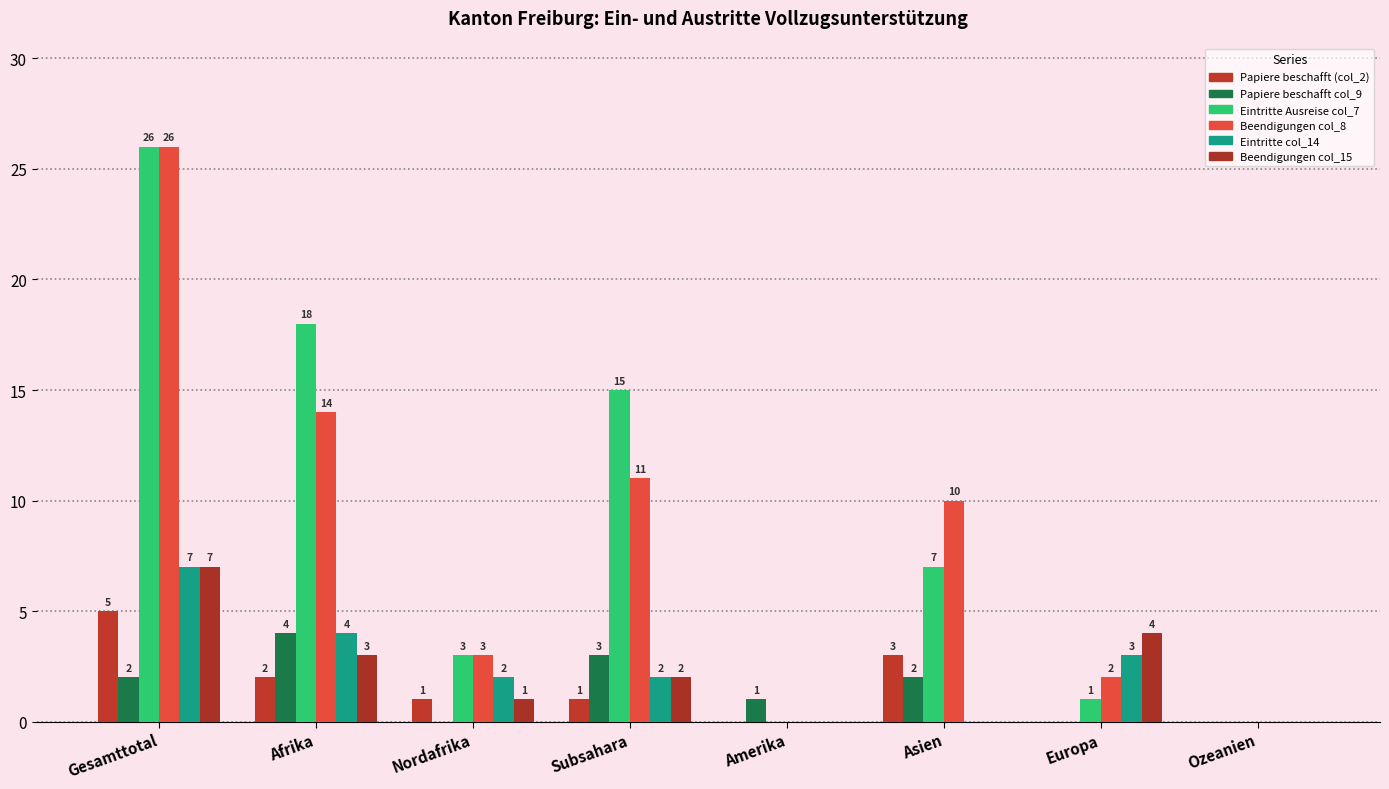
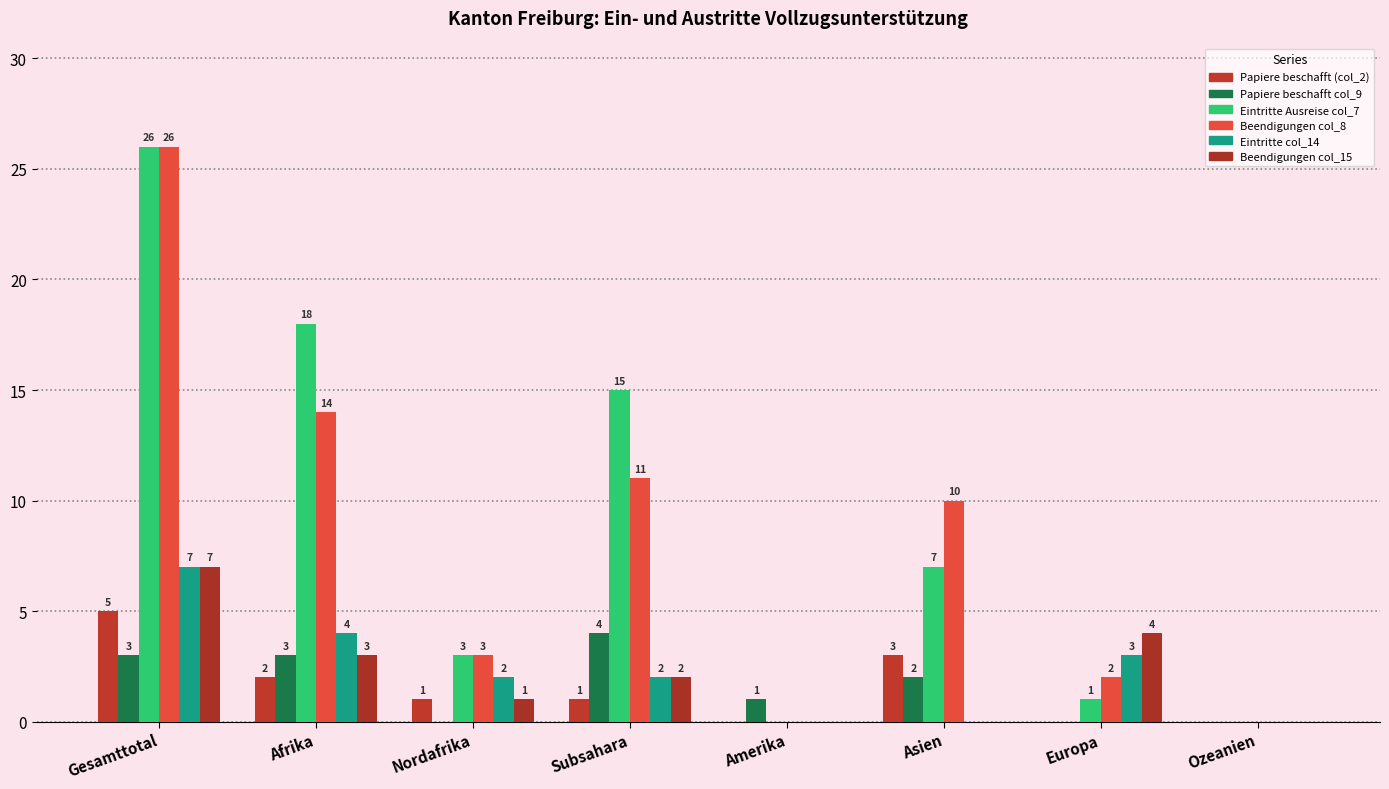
Papiere beschafft col_9, Gesamttotal: 2 -> 3
Papiere beschafft col_9, Afrika: 4 -> 3
Papiere beschafft col_9, Subsahara: 3 -> 4
